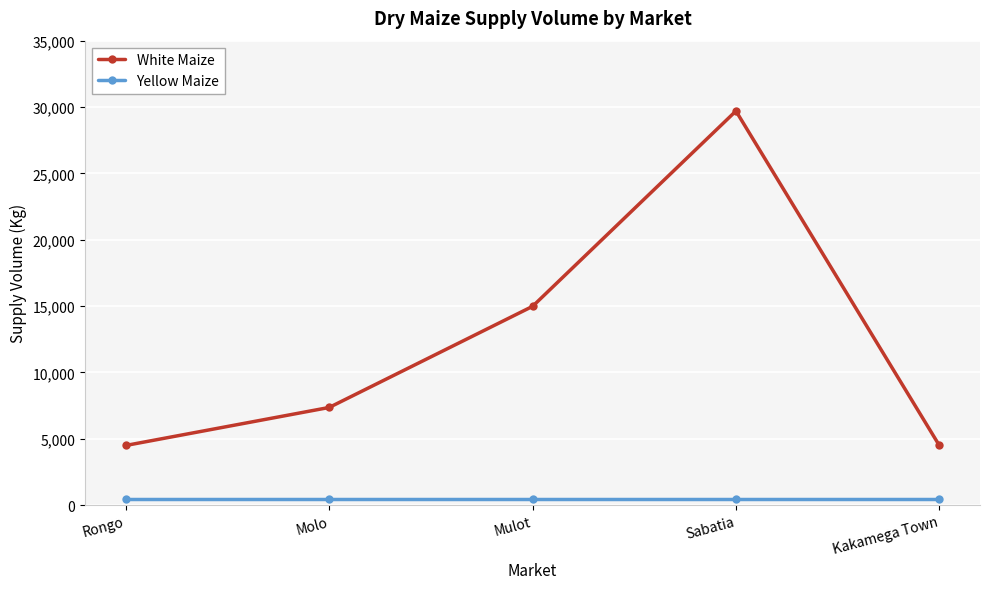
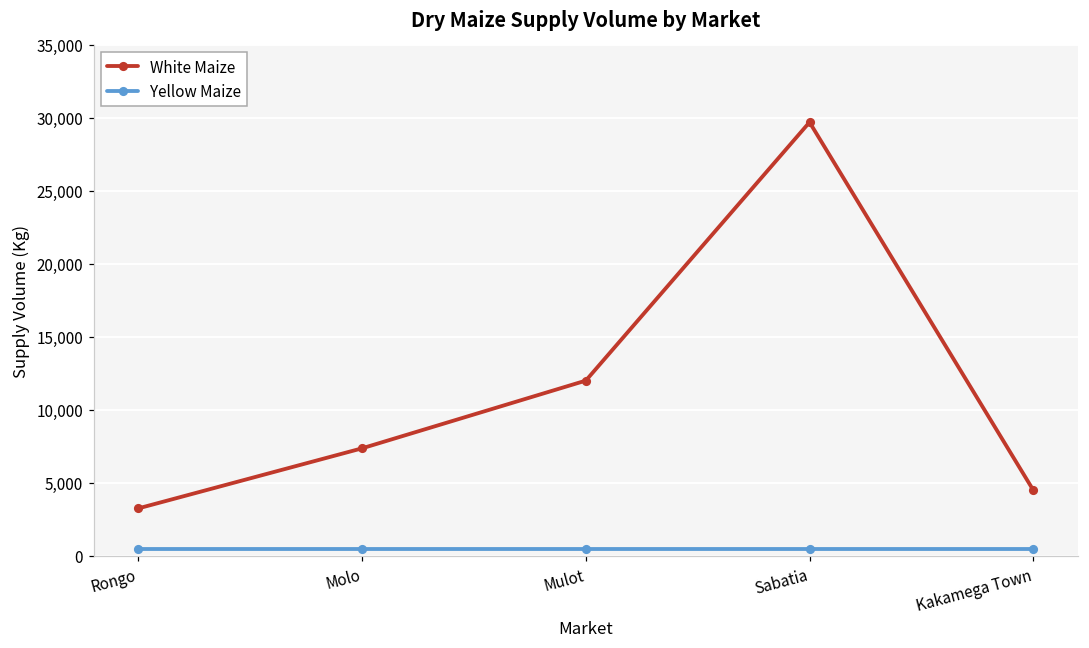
White Maize, Rongo: 4,500 -> 3,200
White Maize, Mulot: 15,000 -> 12,000
